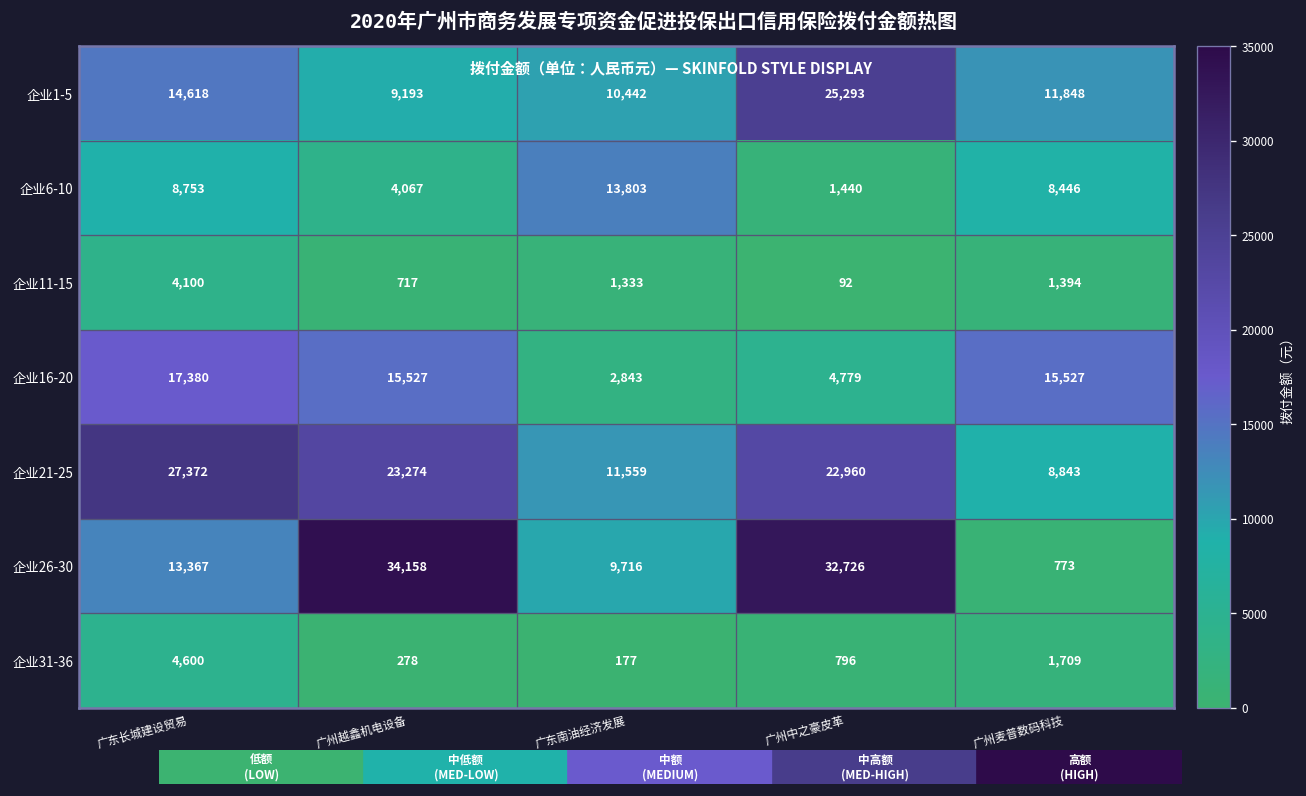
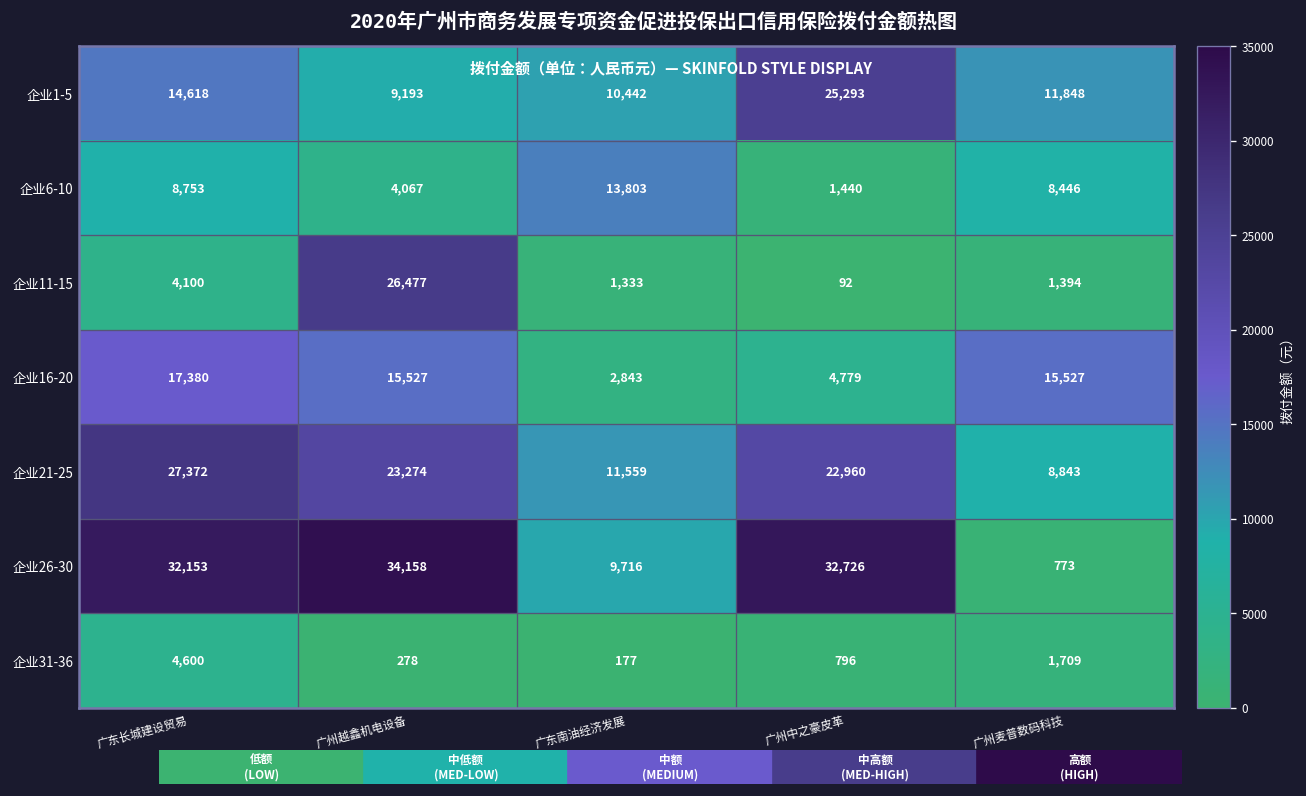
企业11-15, 广州越鑫机电设备: 717 -> 26,477
企业26-30, 广东长城建设贸易: 13,367 -> 32,153
